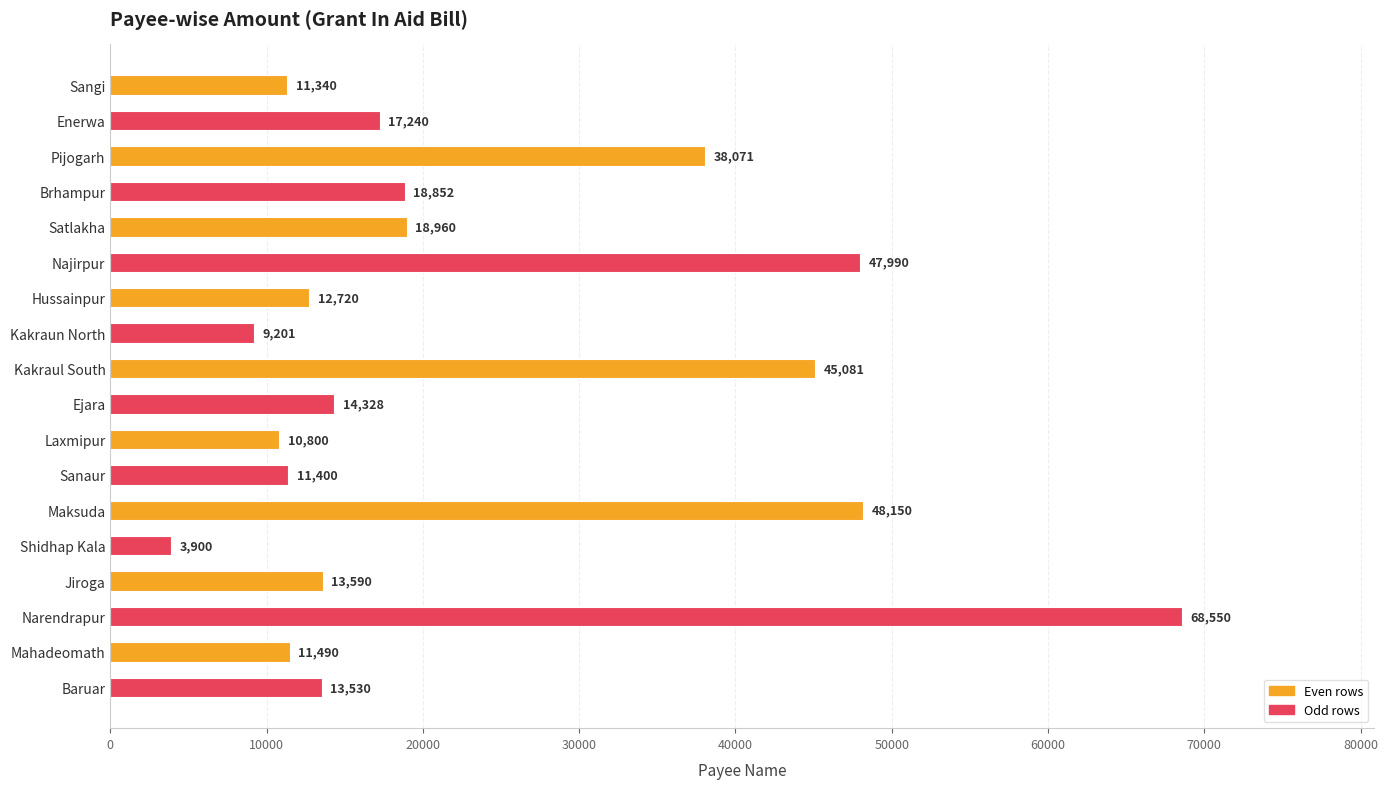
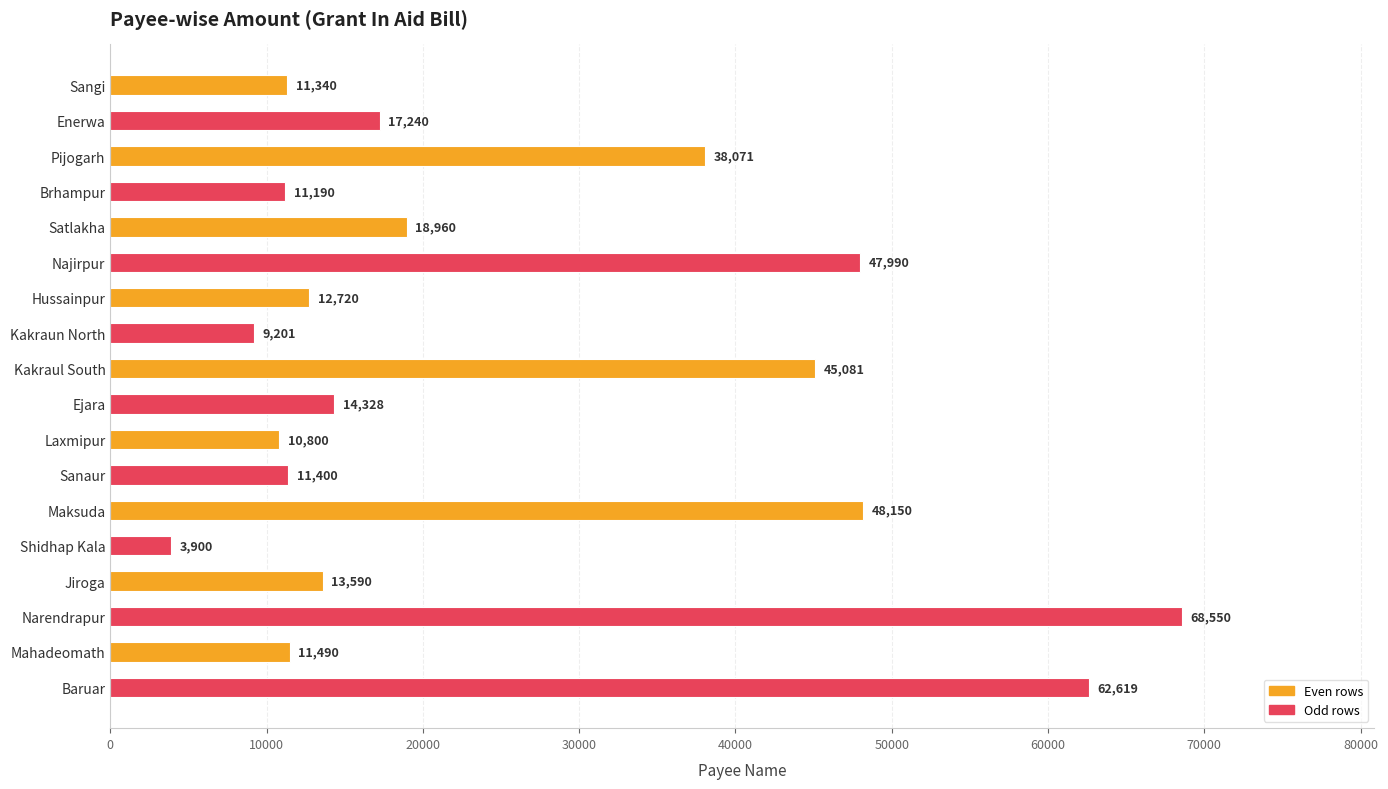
Brhampur: 18,852 -> 11,190
Baruar: 13,530 -> 62,619
